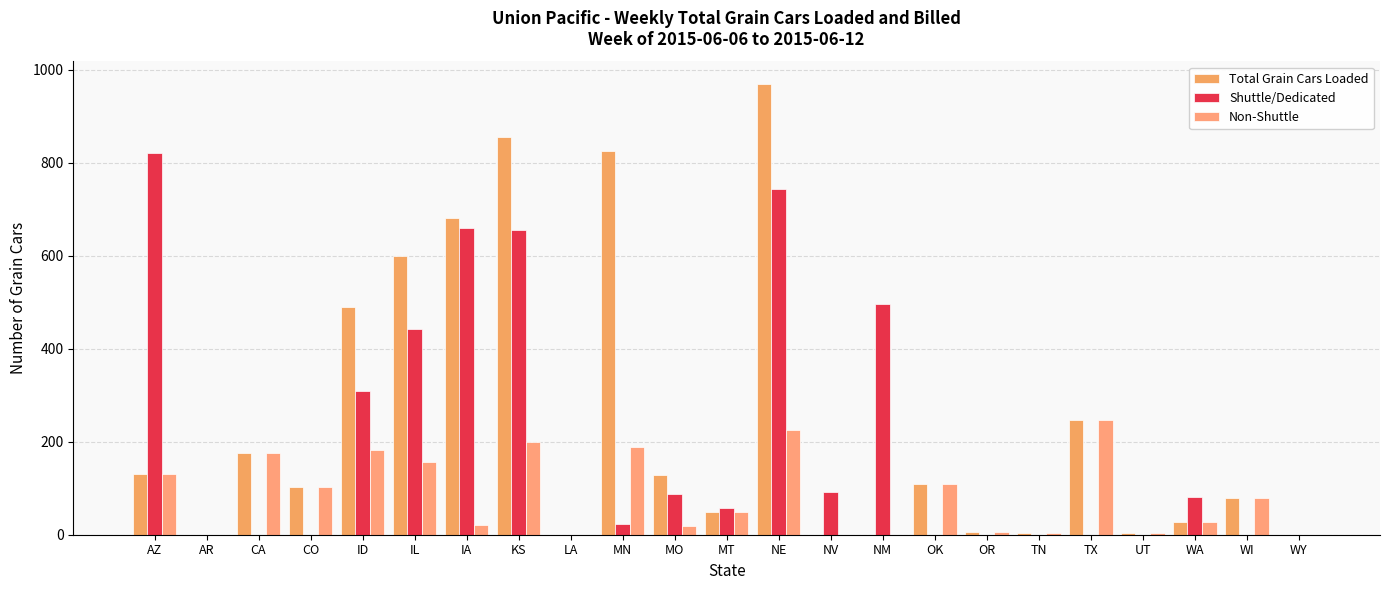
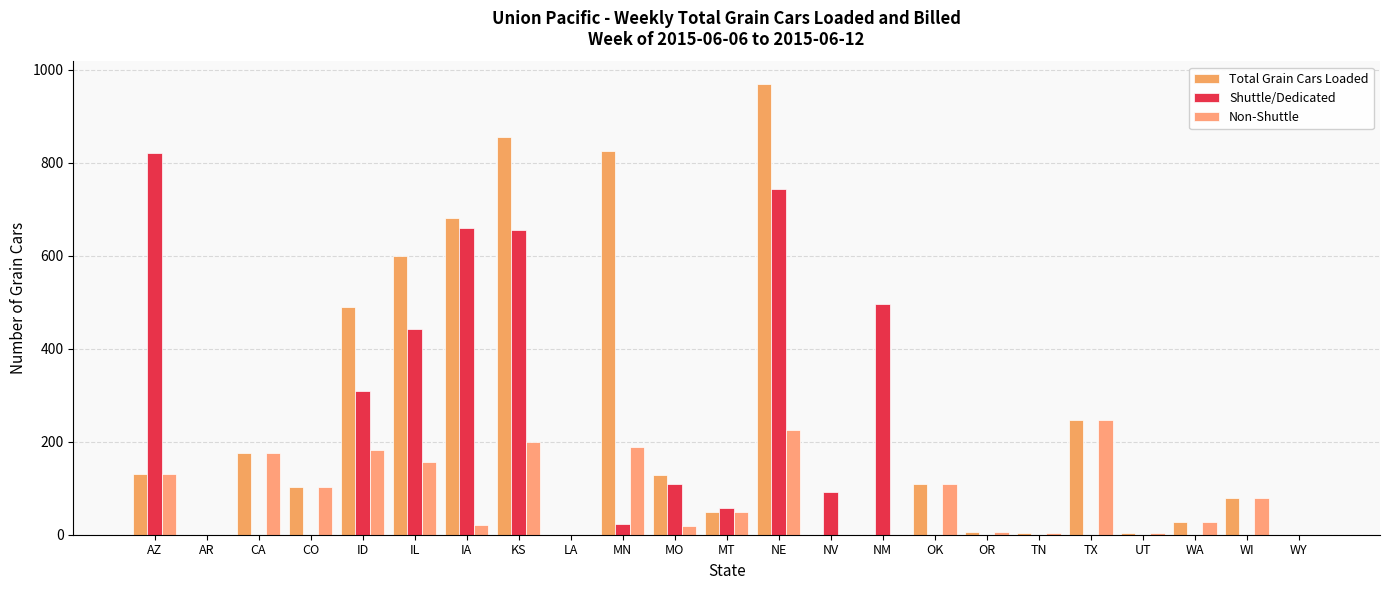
Shuttle/Dedicated, MO: 90 -> 110
Shuttle/Dedicated, WA: 80 -> 0
